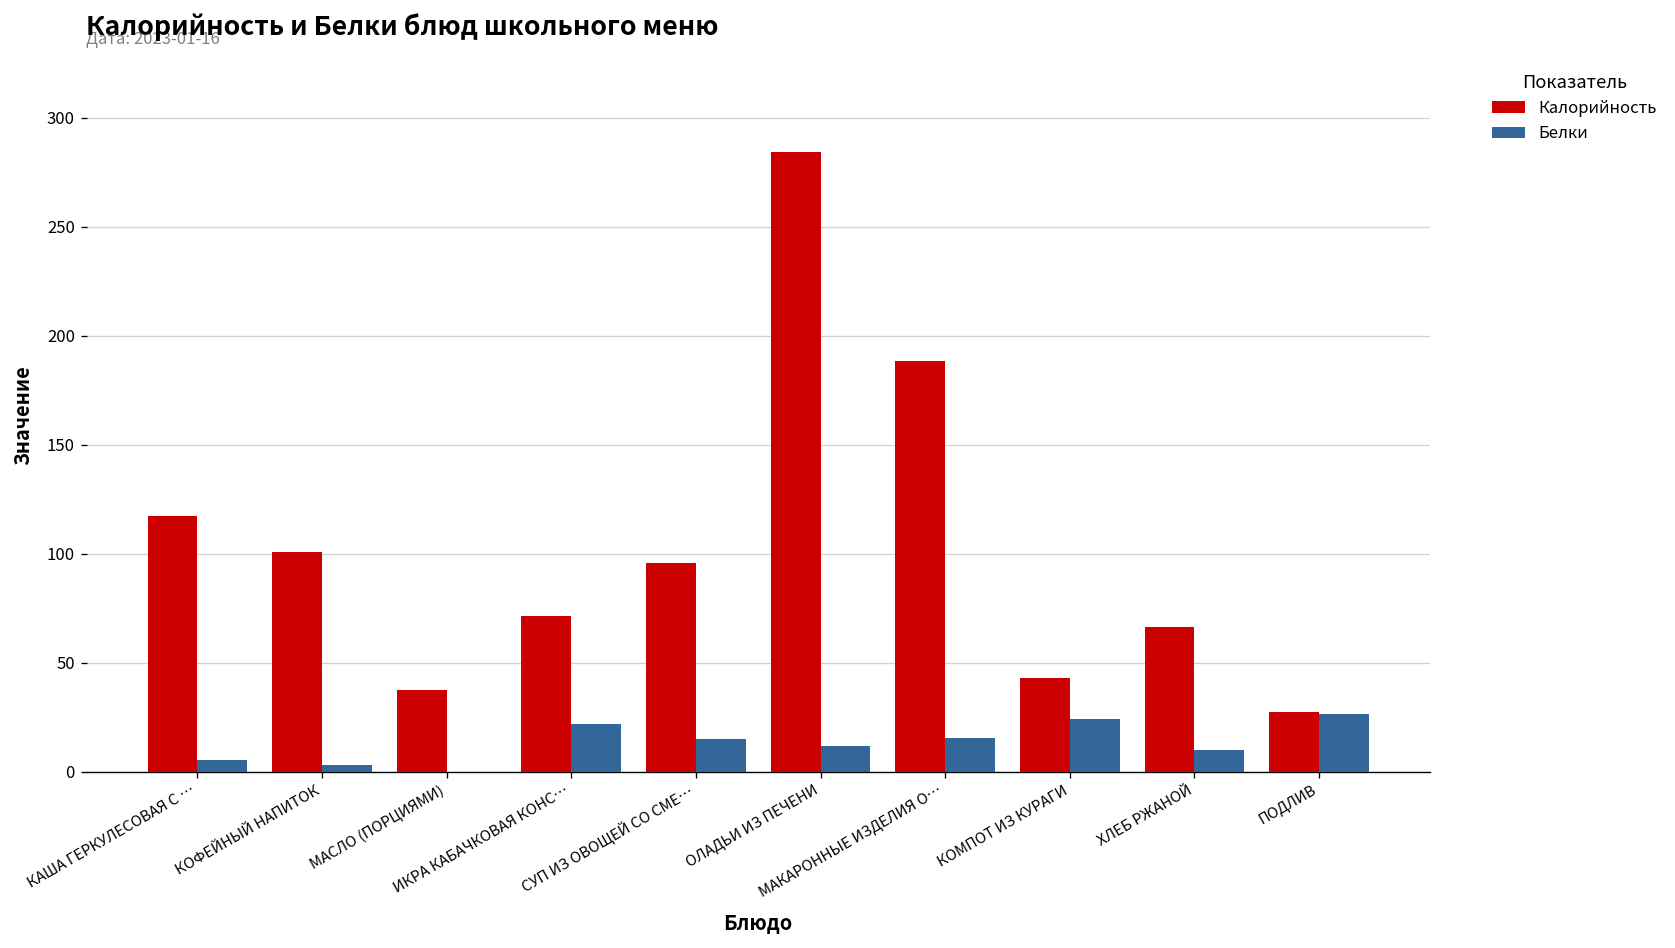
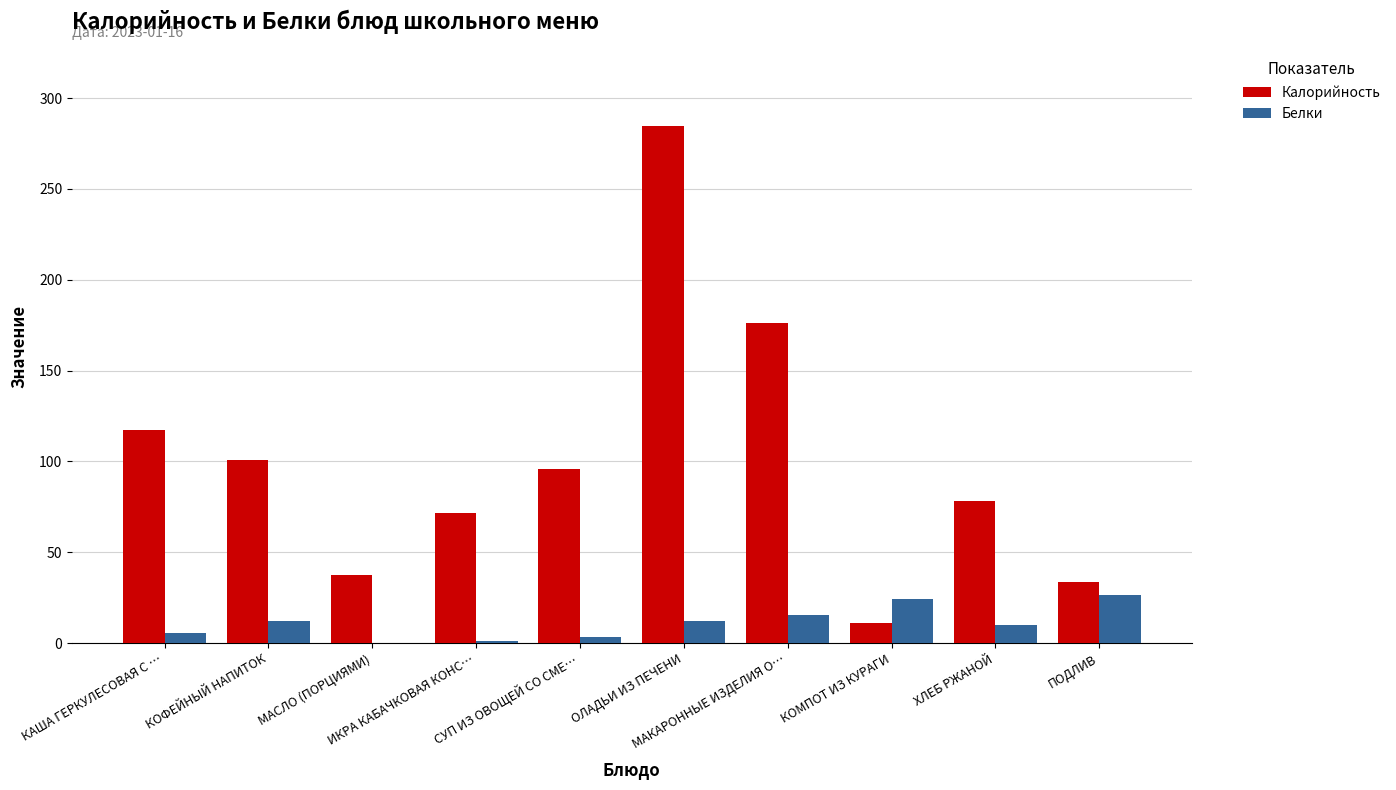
Белки, КОФЕЙНЫЙ НАПИТОК: 3 -> 12
Белки, ИКРА КАБАЧКОВАЯ КОНС…: 22 -> 1
Белки, СУП ИЗ ОВОЩЕЙ СО СМЕ…: 15 -> 3
Калорийность, МАКАРОННЫЕ ИЗДЕЛИЯ О…: 188 -> 176
Калорийность, КОМПОТ ИЗ КУРАГИ: 43 -> 11
Калорийность, ХЛЕБ РЖАНОЙ: 67 -> 78
Калорийность, ПОДЛИВ: 27 -> 34
